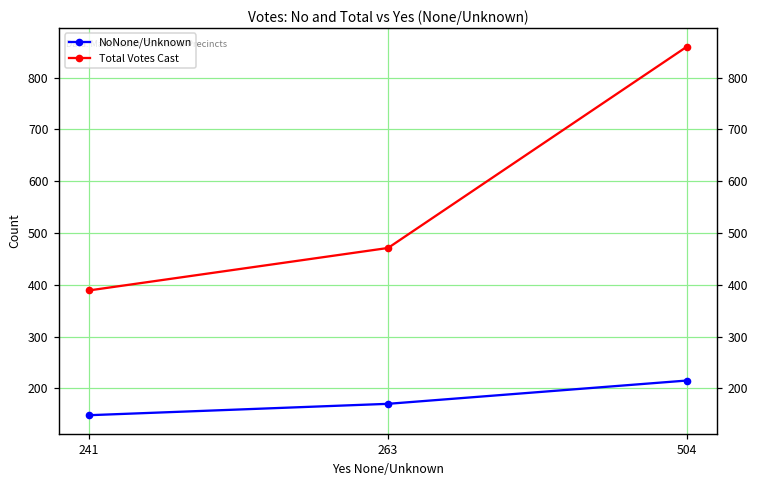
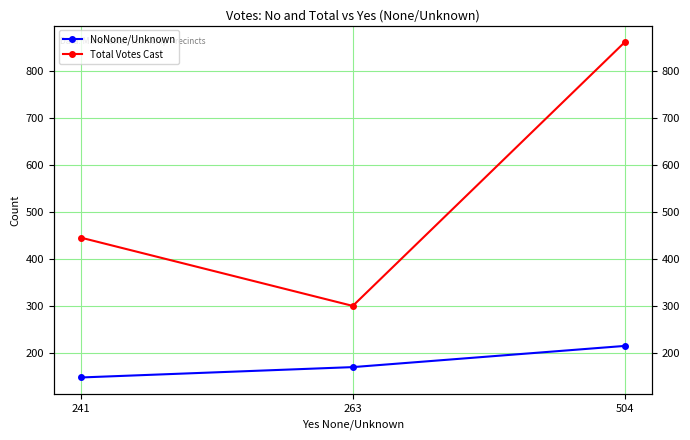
Total Votes Cast, 241: 390 -> 450
Total Votes Cast, 263: 470 -> 300
